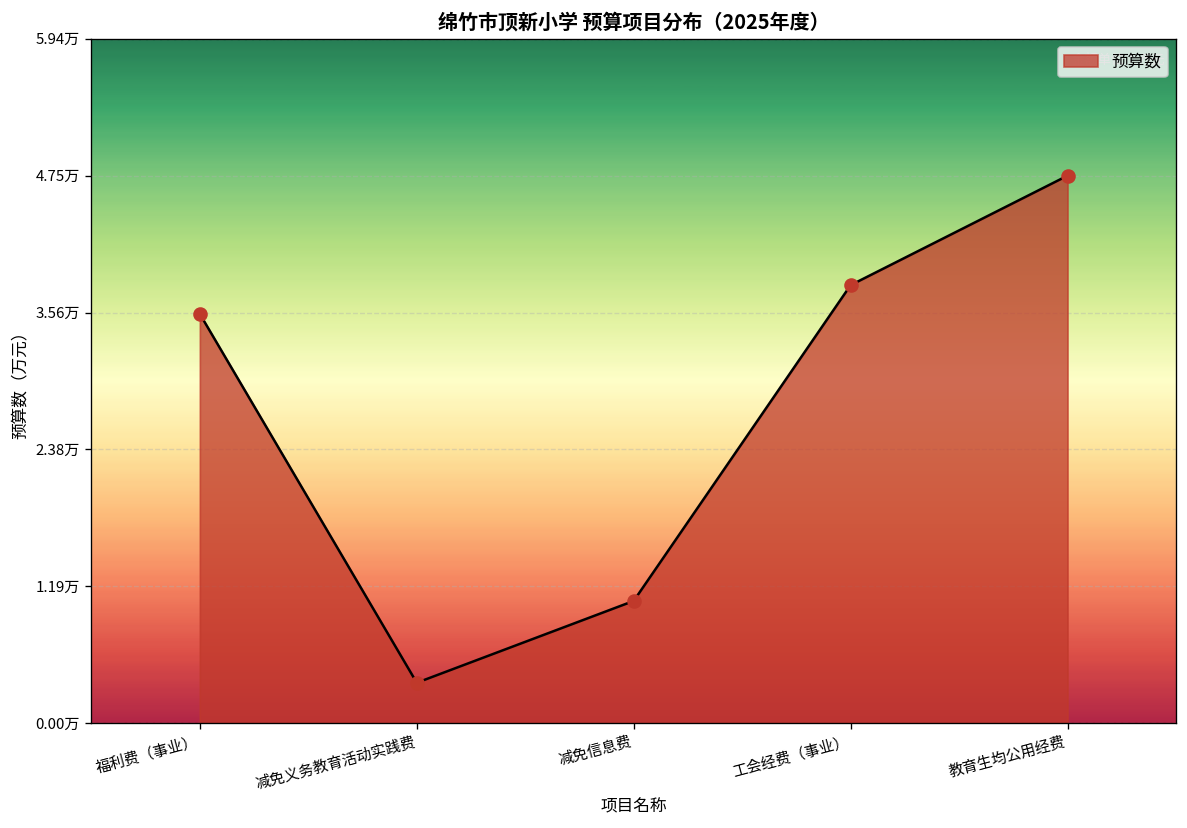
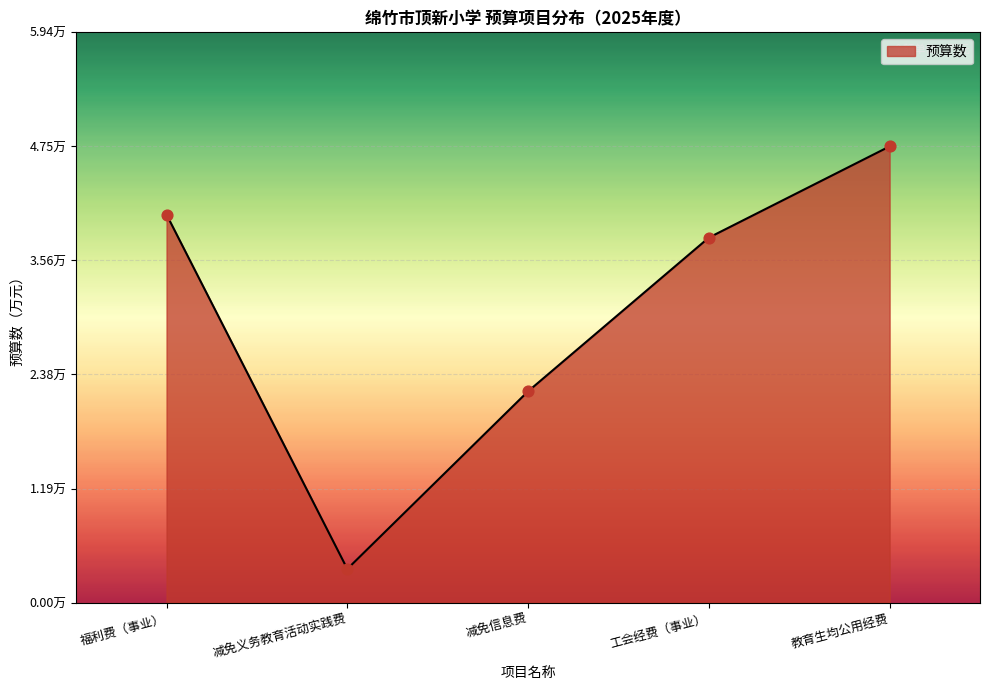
福利费（事业）: 3.6万 -> 4.0万
减免信息费: 1.1万 -> 2.2万
